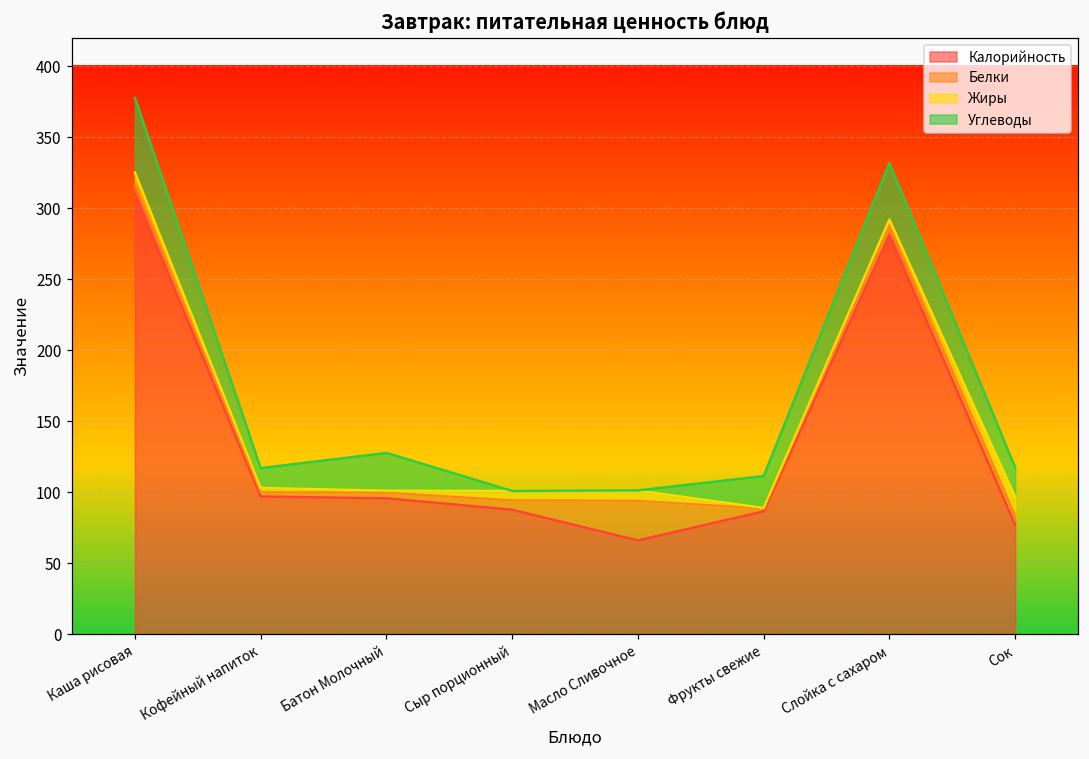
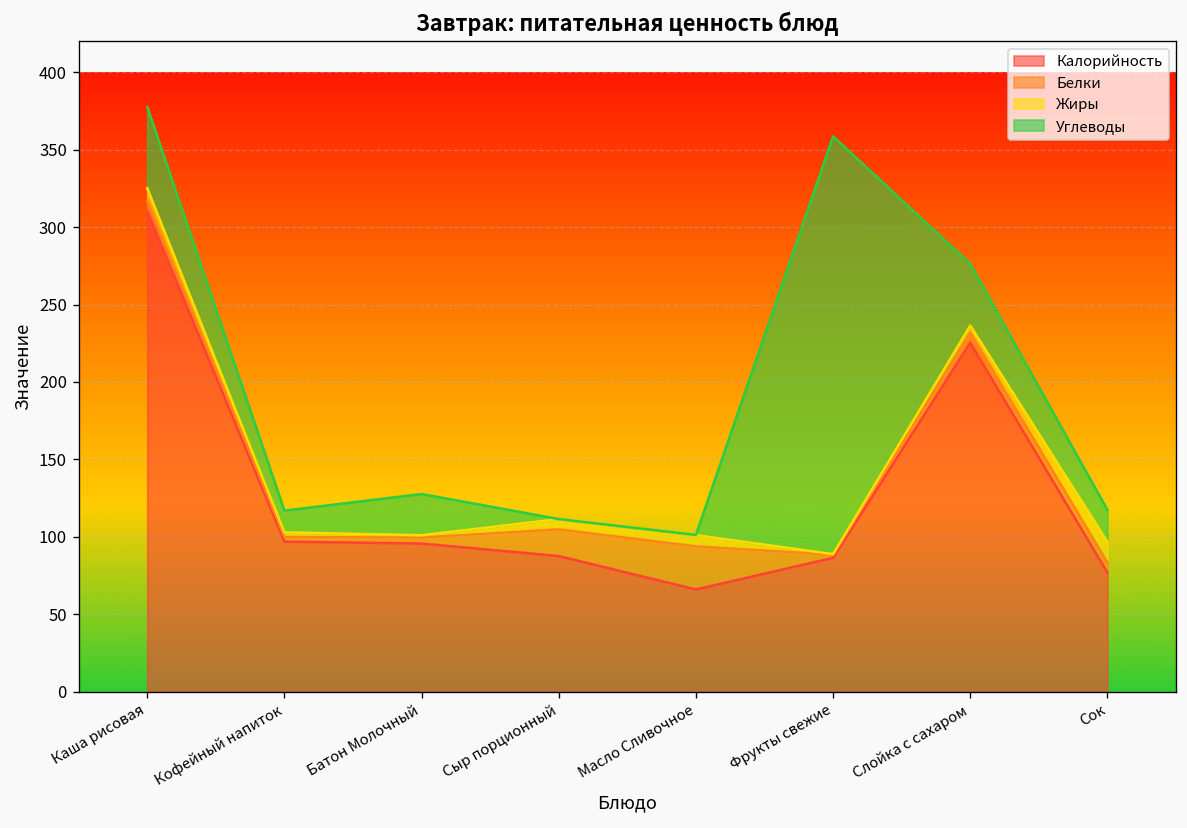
Белки, Сыр порционный: 7 -> 17
Углеводы, Фрукты свежие: 23 -> 270
Калорийность, Слойка с сахаром: 281 -> 225
